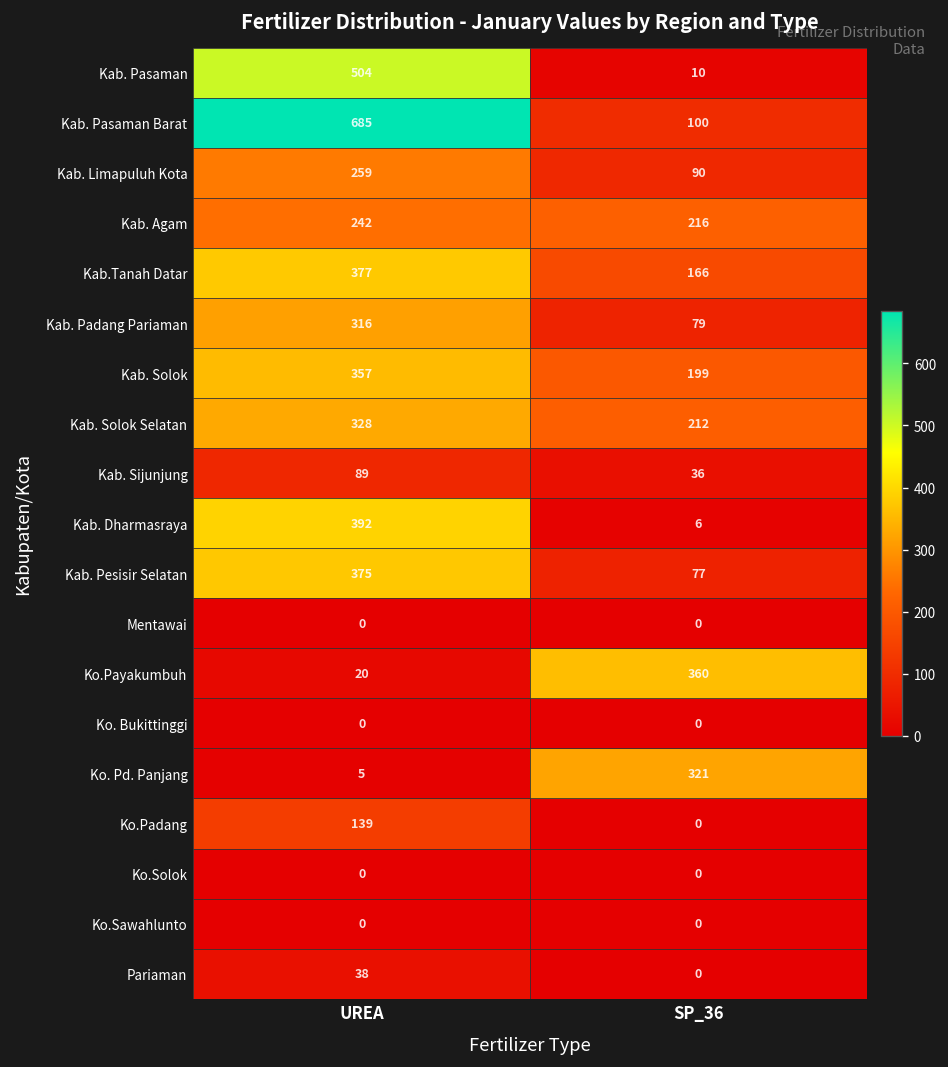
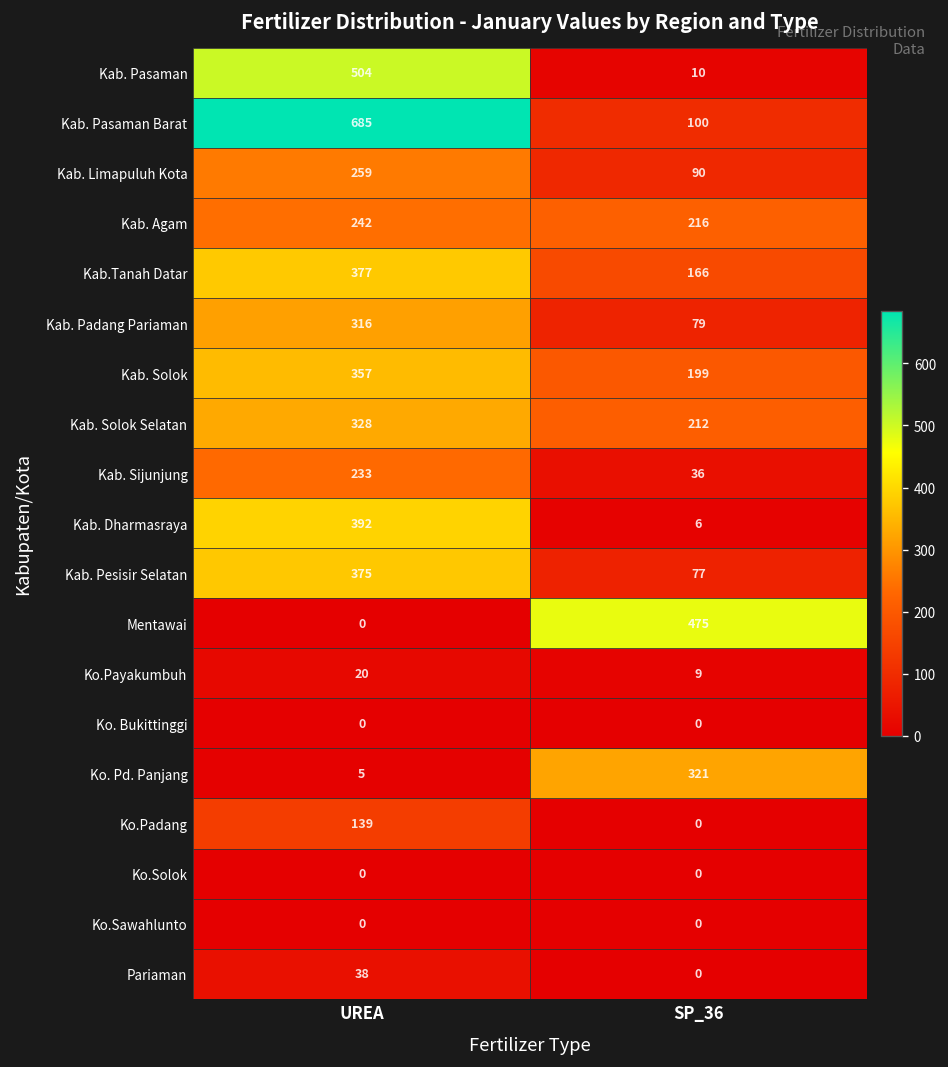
Kab. Sijunjung, UREA: 89 -> 233
Mentawai, SP_36: 0 -> 475
Ko.Payakumbuh, SP_36: 360 -> 9
